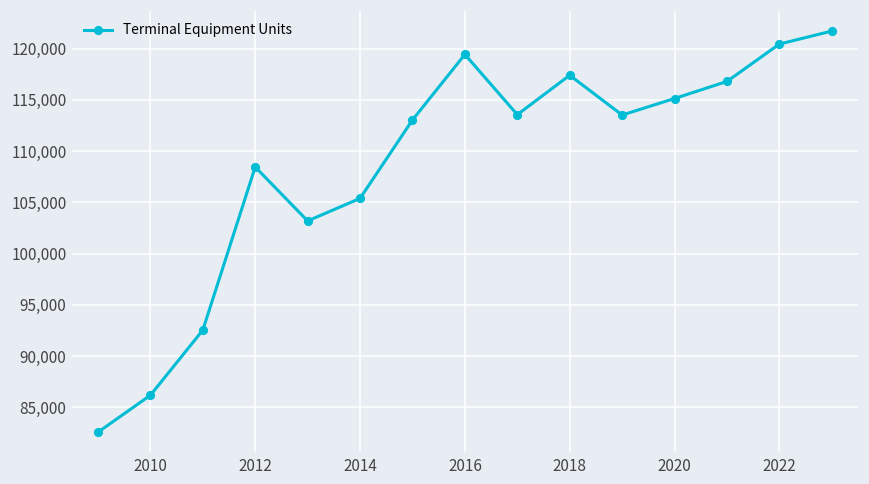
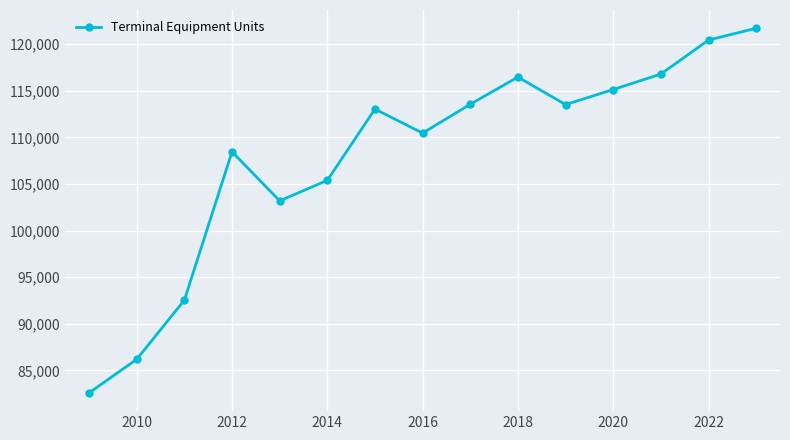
2016: 119,000 -> 110,000
2018: 117,000 -> 116,000
